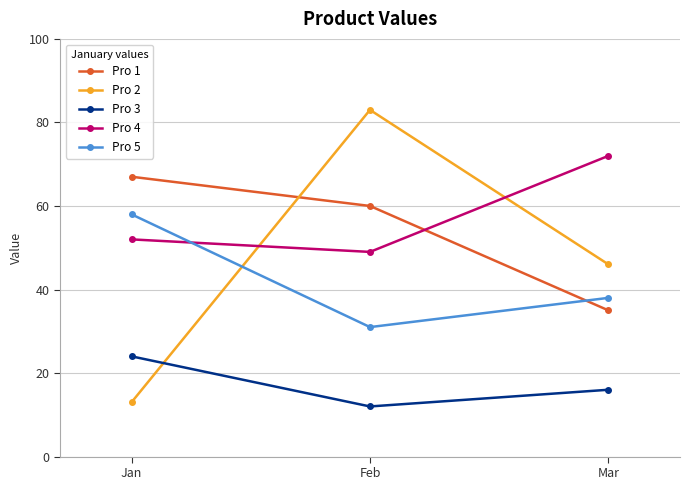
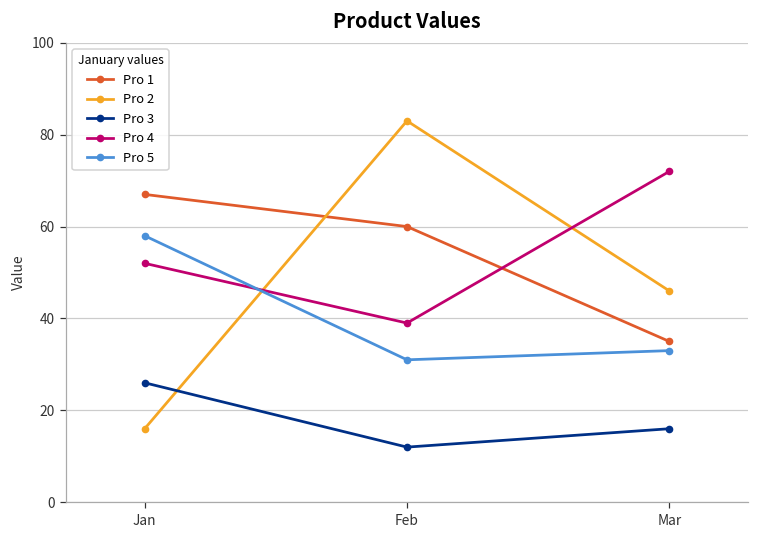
Pro 2, Jan: 13 -> 16
Pro 3, Jan: 24 -> 26
Pro 4, Feb: 49 -> 39
Pro 5, Mar: 38 -> 33
